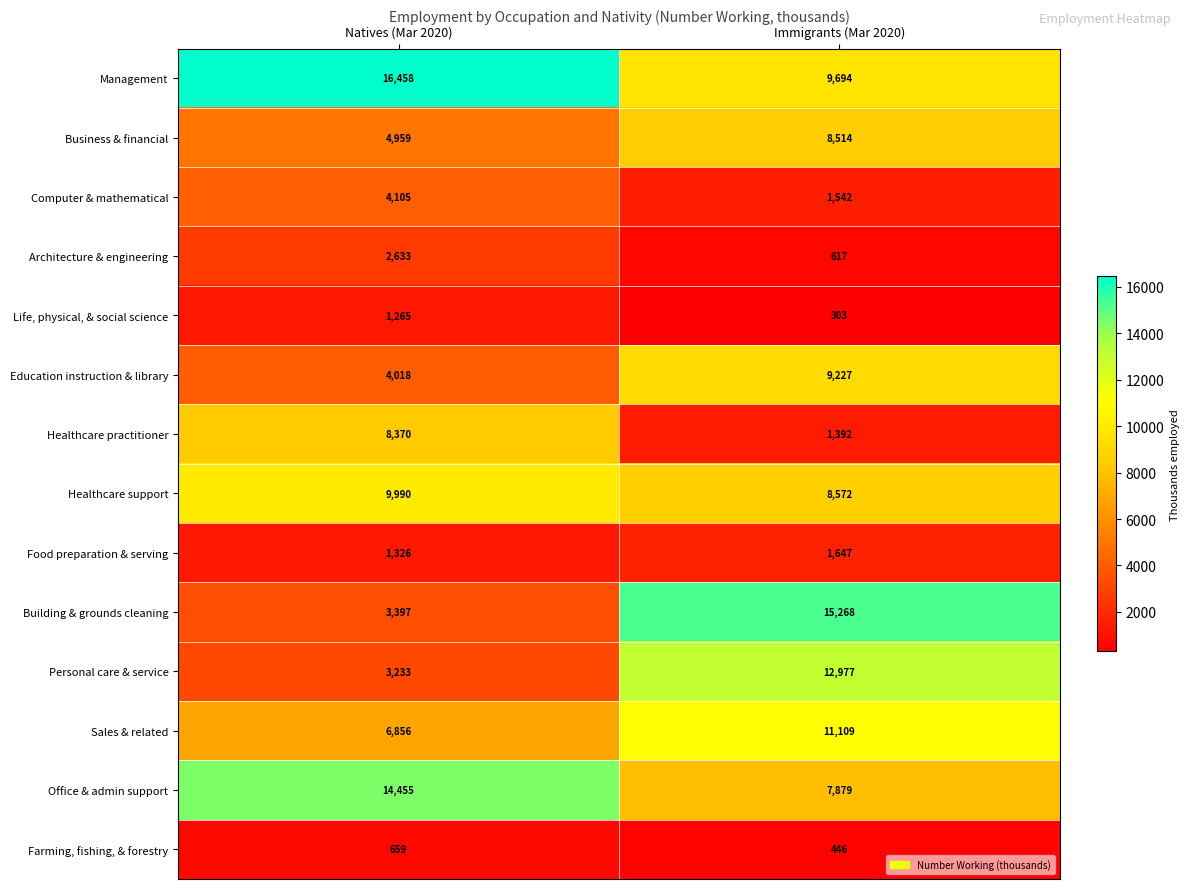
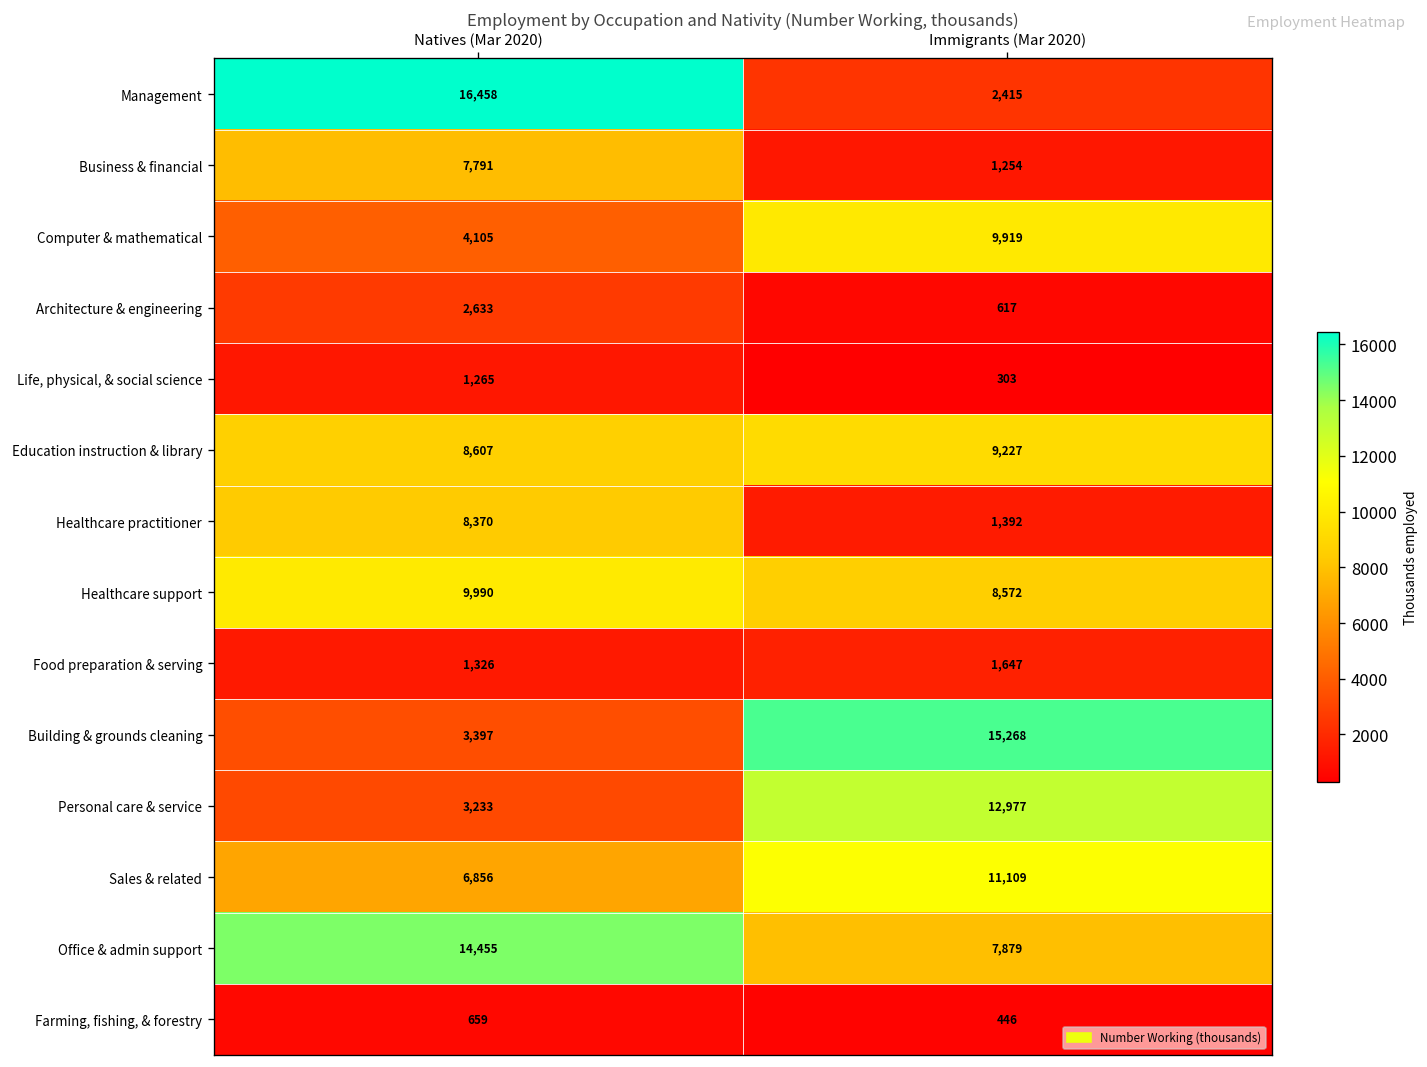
Management, Immigrants (Mar 2020): 9,694 -> 2,415
Business & financial, Natives (Mar 2020): 4,959 -> 7,791
Business & financial, Immigrants (Mar 2020): 8,514 -> 1,254
Computer & mathematical, Immigrants (Mar 2020): 1,542 -> 9,919
Education instruction & library, Natives (Mar 2020): 4,018 -> 8,607
